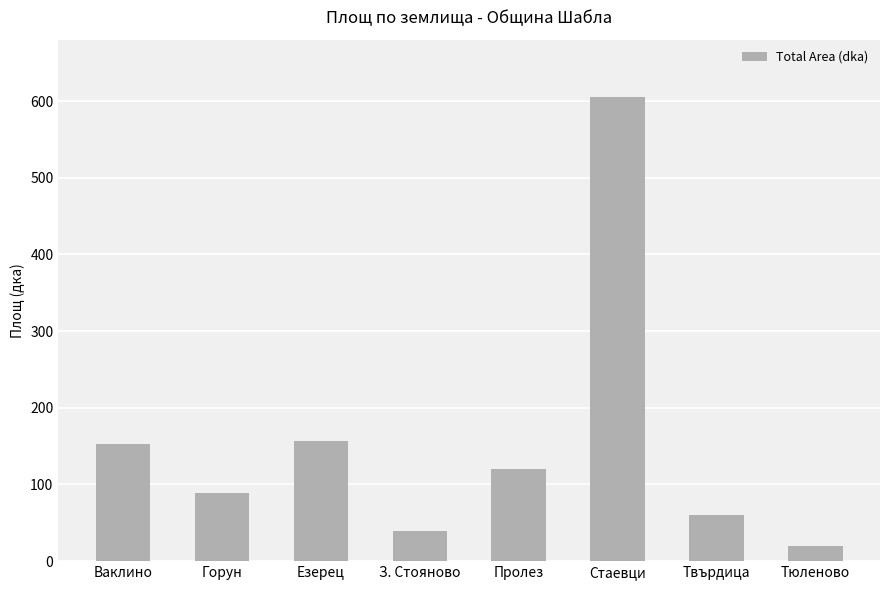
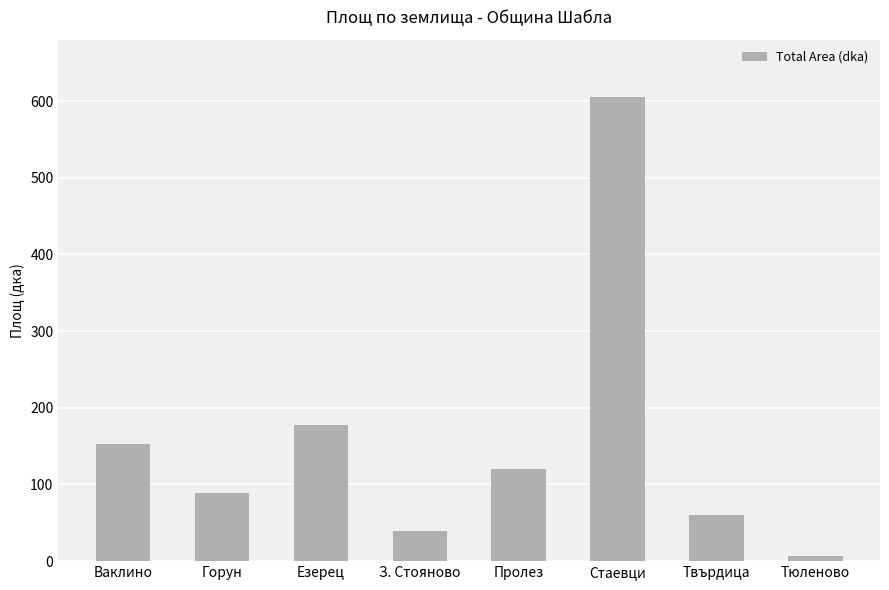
Езерец: 160 -> 180
Тюленово: 20 -> 10
